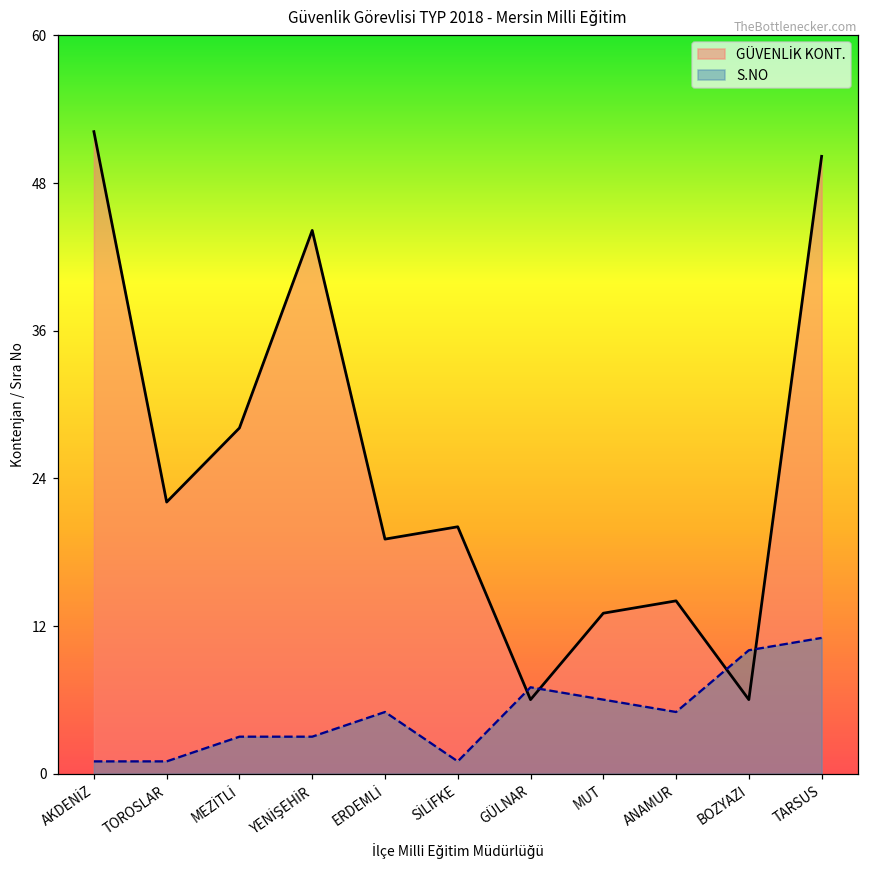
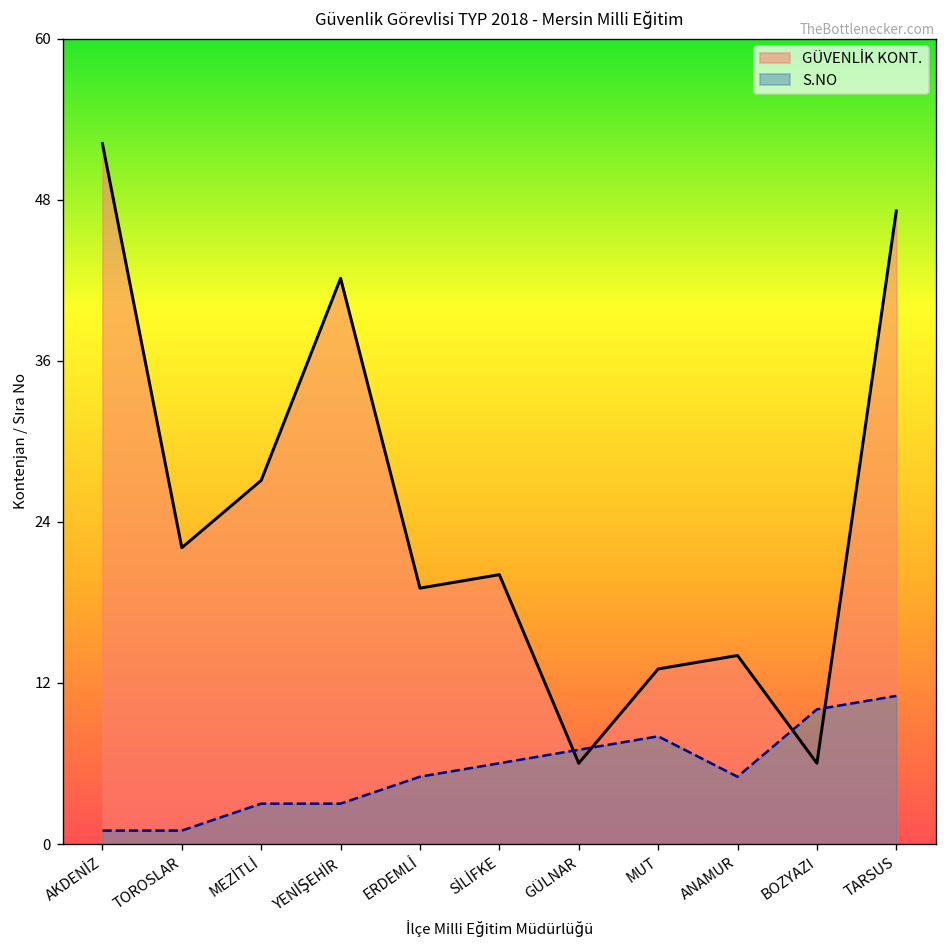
GÜVENLİK KONT., MEZİTLİ: 28 -> 27
GÜVENLİK KONT., YENİŞEHİR: 44 -> 42
S.NO, SİLİFKE: 1 -> 6
S.NO, MUT: 6 -> 8
GÜVENLİK KONT., TARSUS: 50 -> 47
